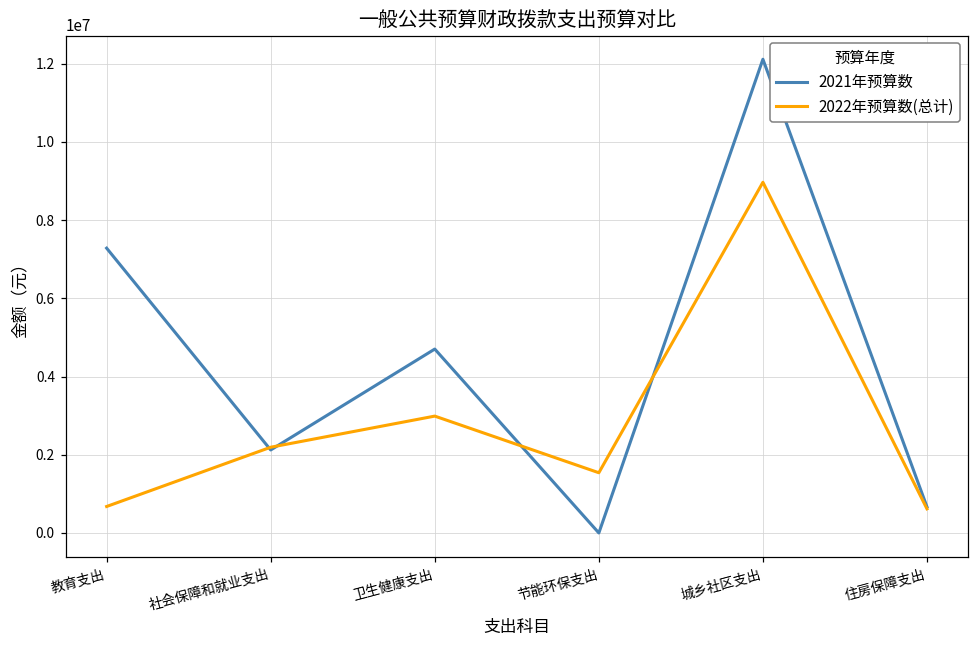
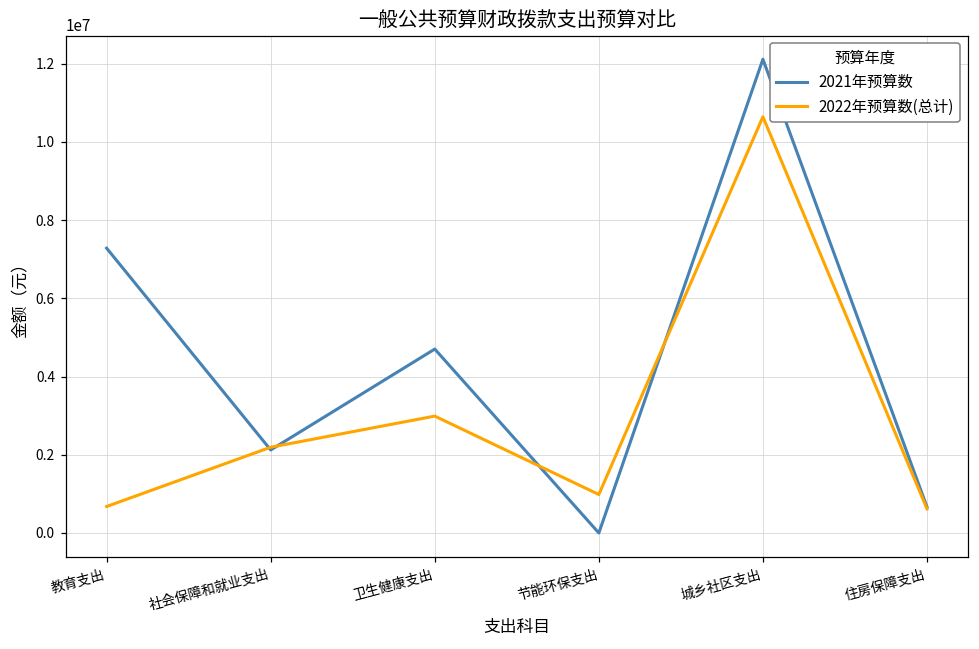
2022年预算数(总计), 节能环保支出: 1500000 -> 1000000
2022年预算数(总计), 城乡社区支出: 9000000 -> 10600000
